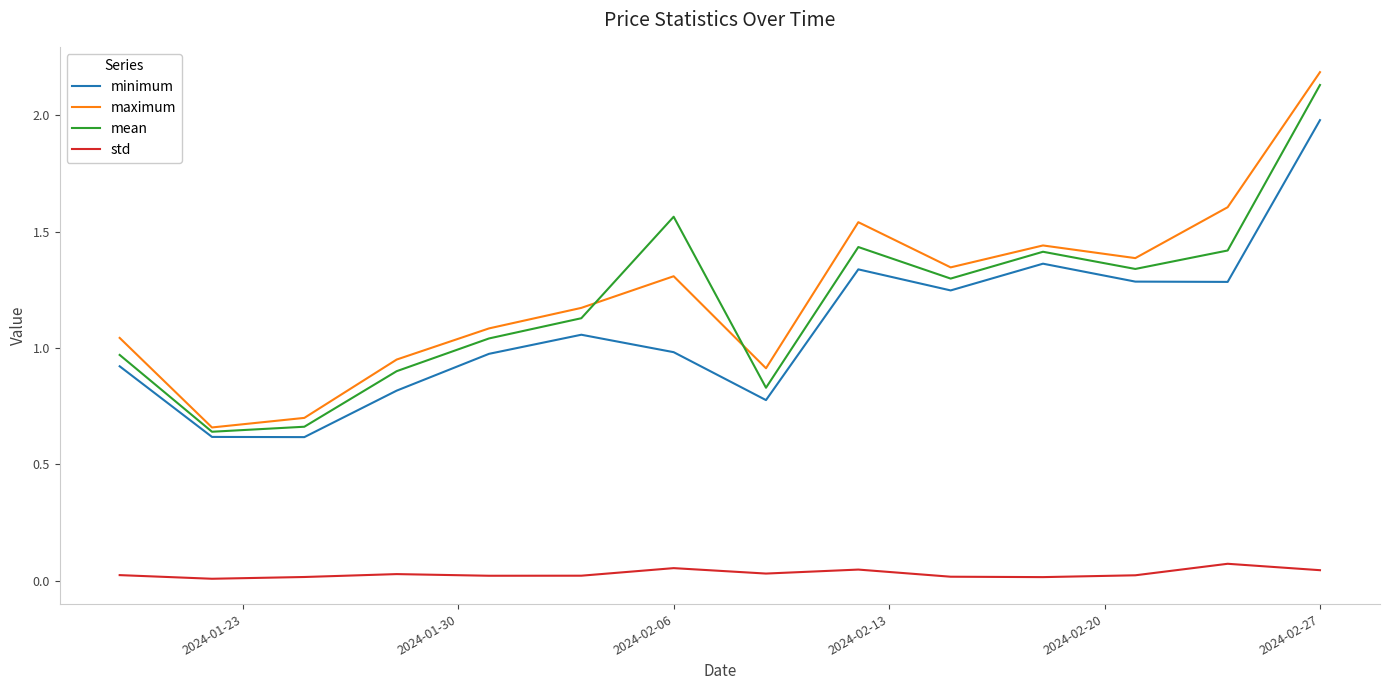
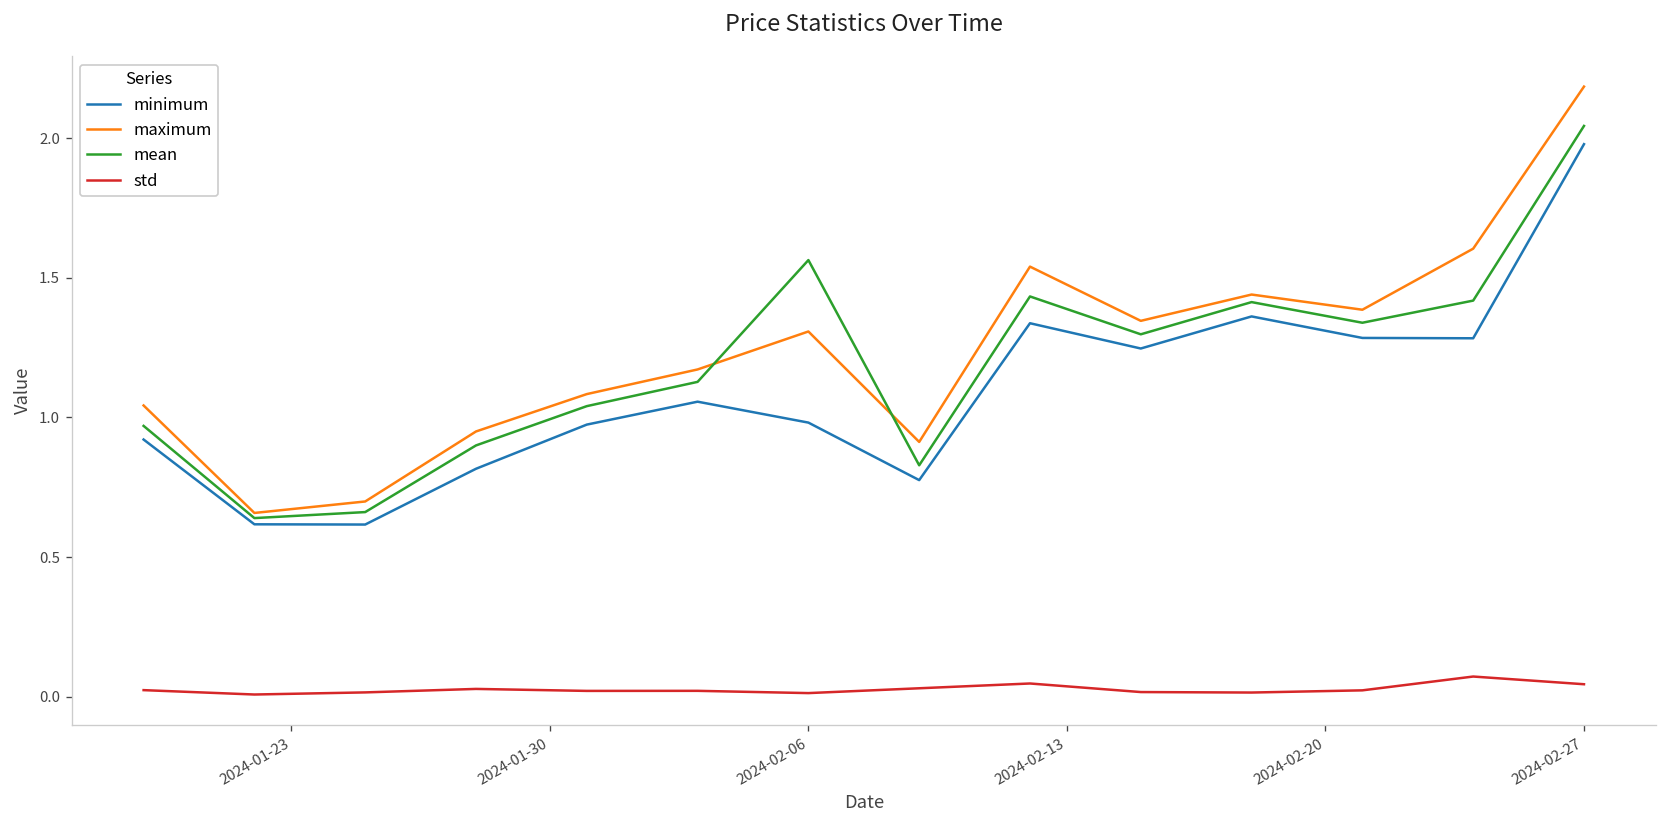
std, 2024-02-06: 0.05 -> 0.01
mean, 2024-02-27: 2.13 -> 2.04
